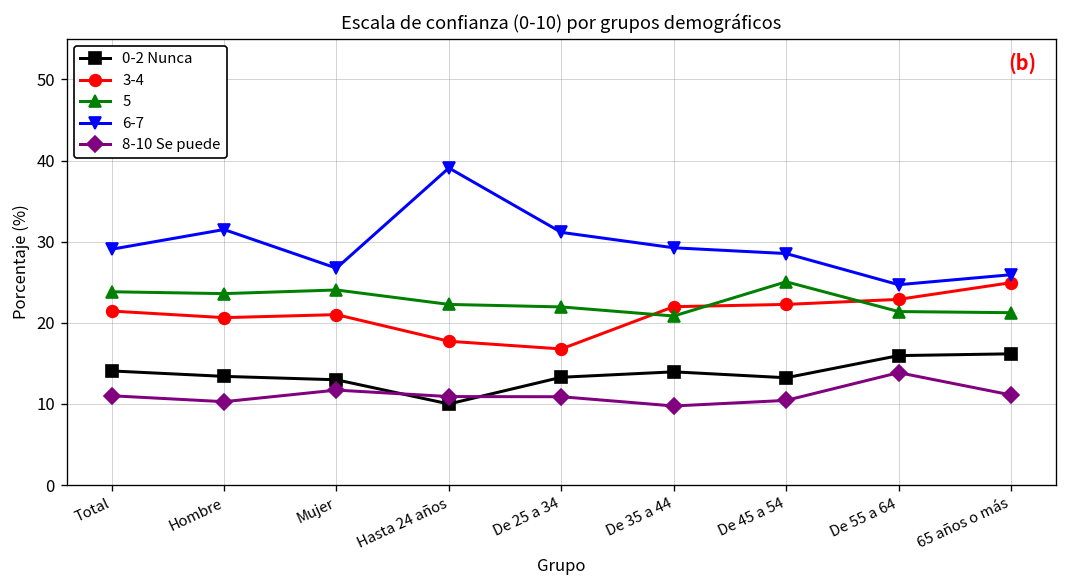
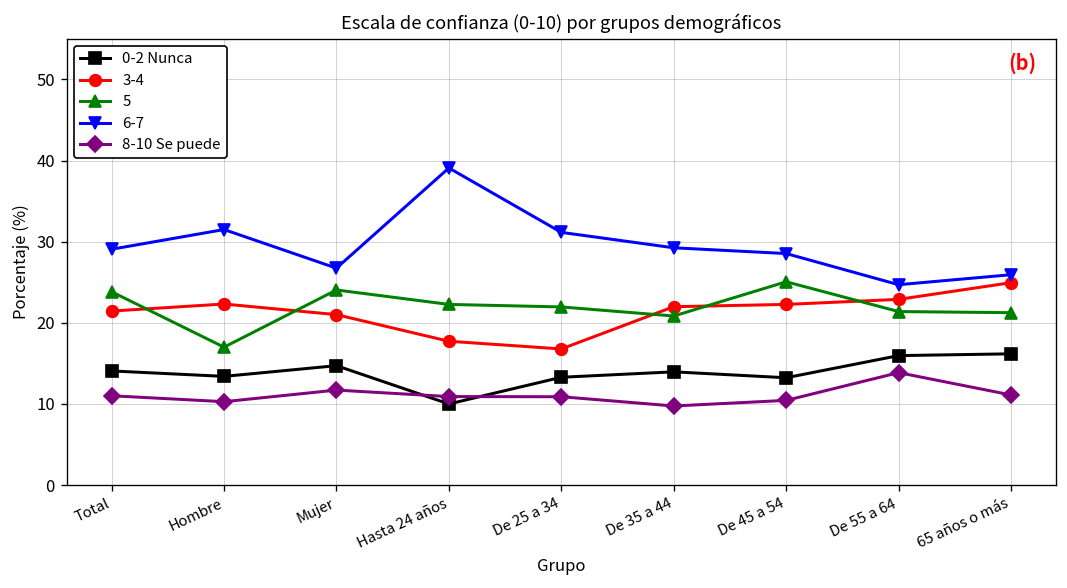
3-4, Hombre: 21 -> 22
5, Hombre: 24 -> 17
0-2 Nunca, Mujer: 13 -> 15
